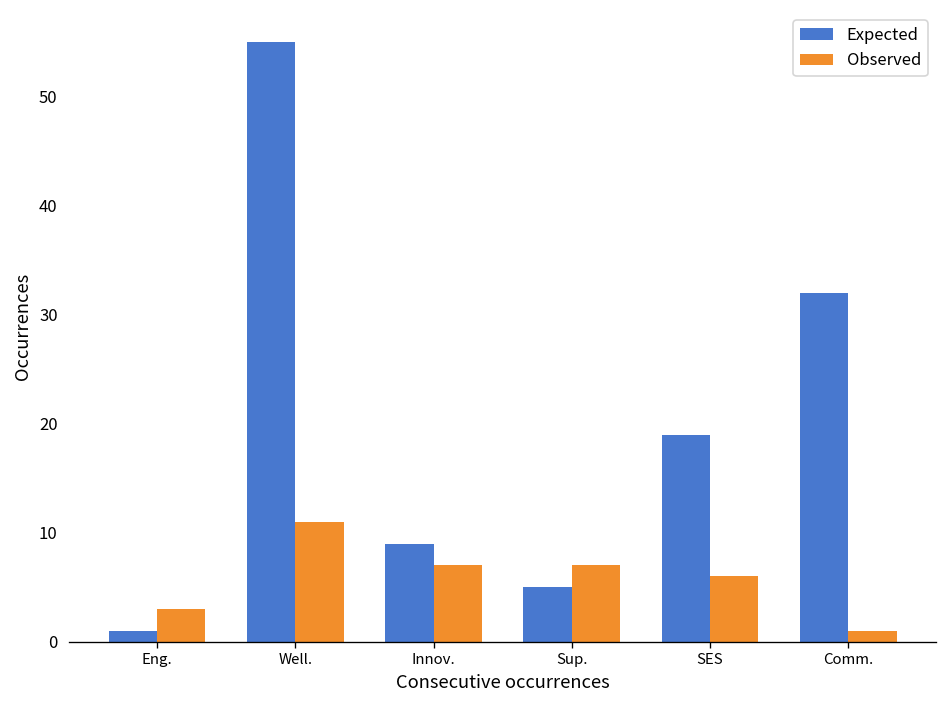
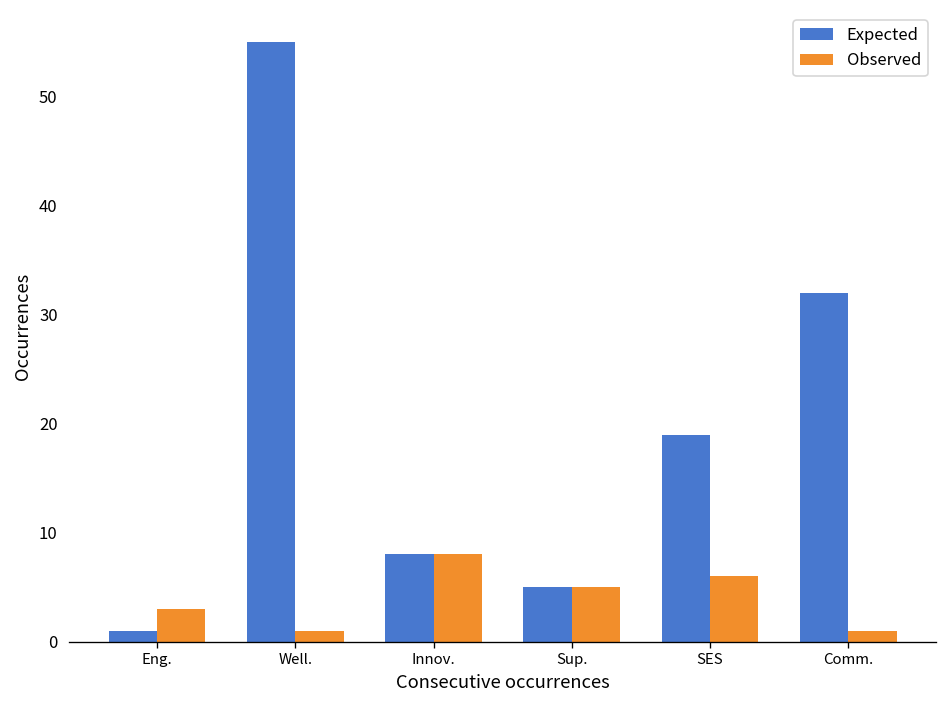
Observed, Well.: 11 -> 1
Expected, Innov.: 9 -> 8
Observed, Innov.: 7 -> 8
Observed, Sup.: 7 -> 5
